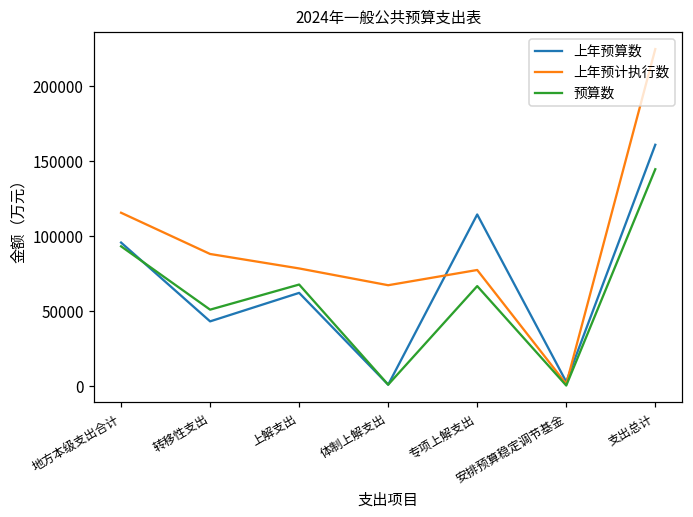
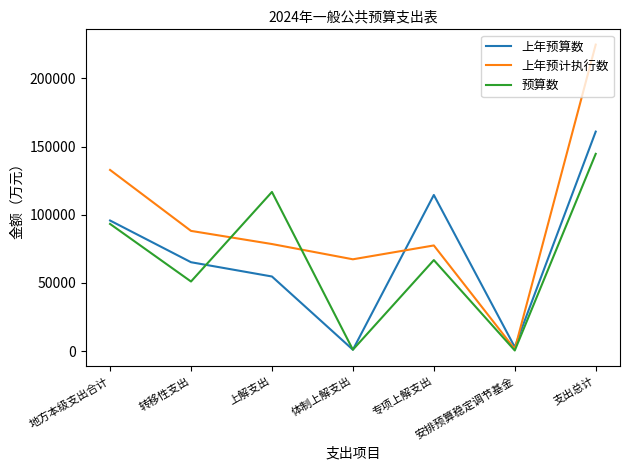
上年预计执行数, 地方本级支出合计: 116000 -> 133000
上年预算数, 转移性支出: 43000 -> 65000
上年预算数, 上解支出: 62000 -> 55000
预算数, 上解支出: 68000 -> 117000
